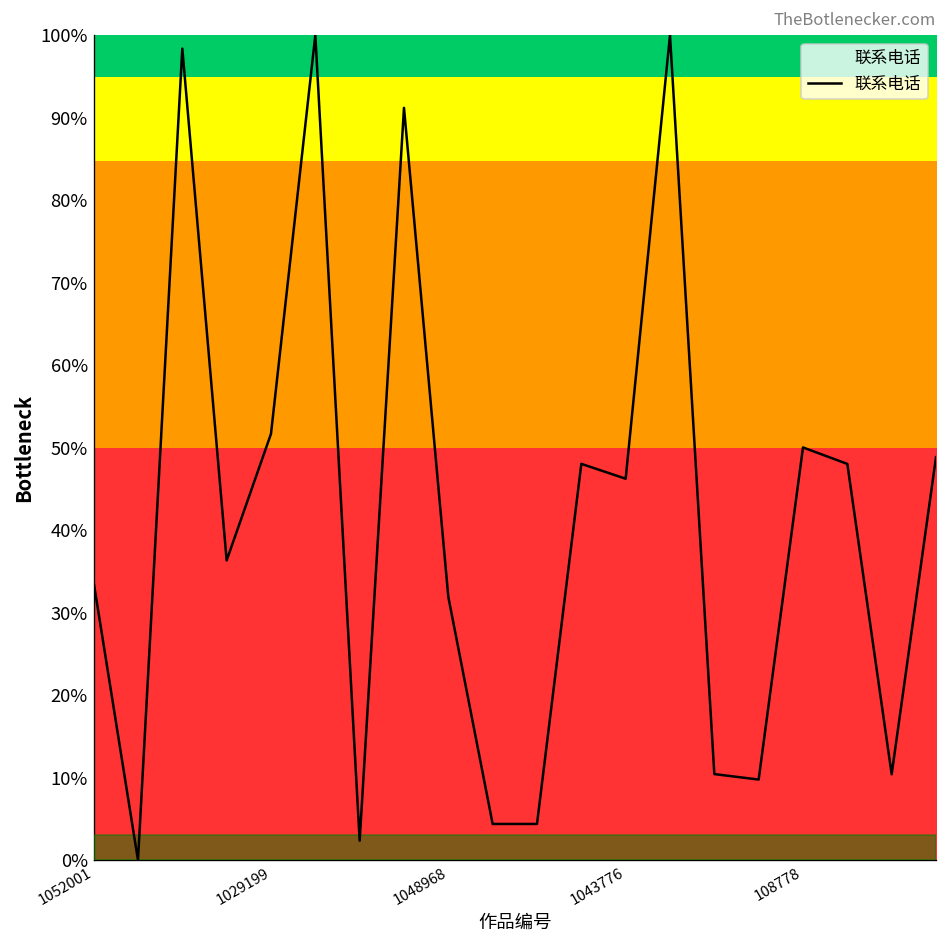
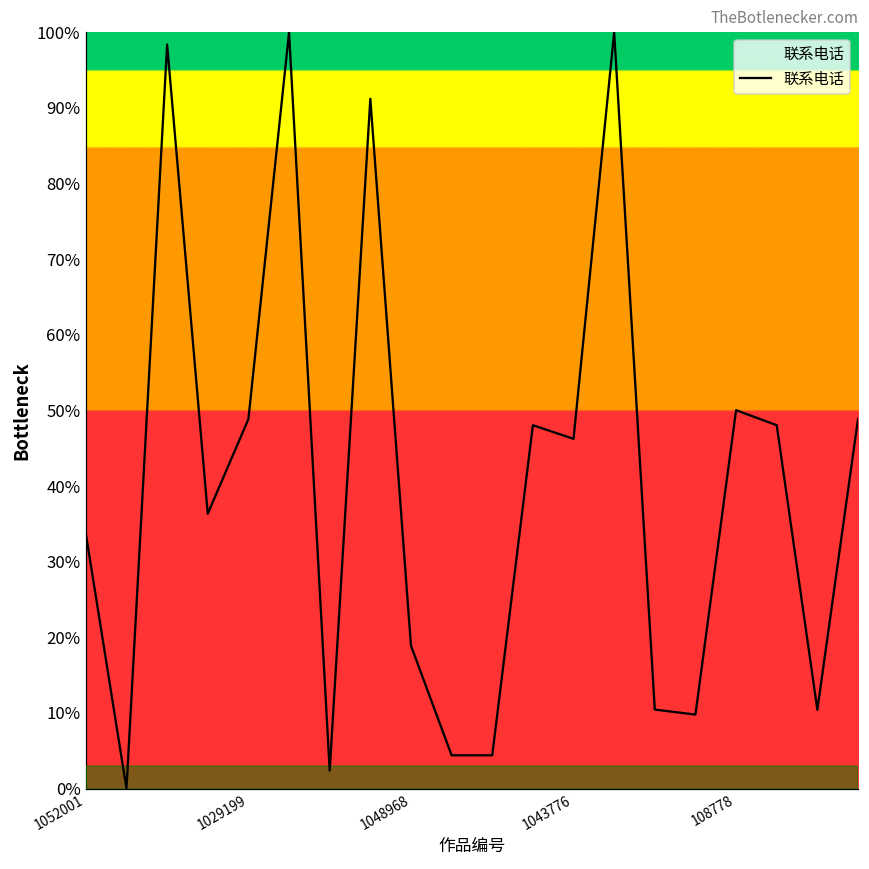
1029199: 52% -> 49%
1048968: 32% -> 19%
